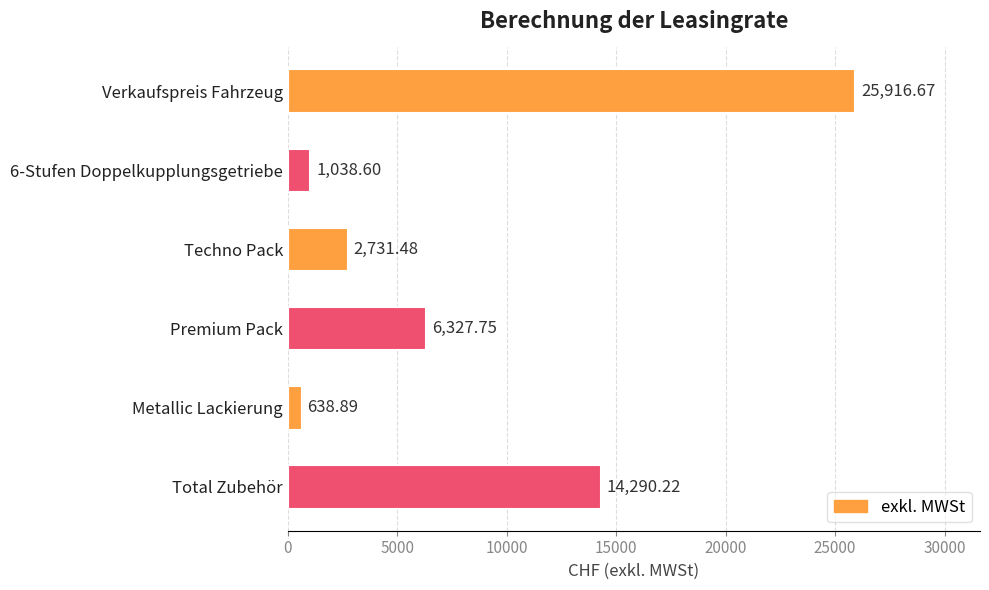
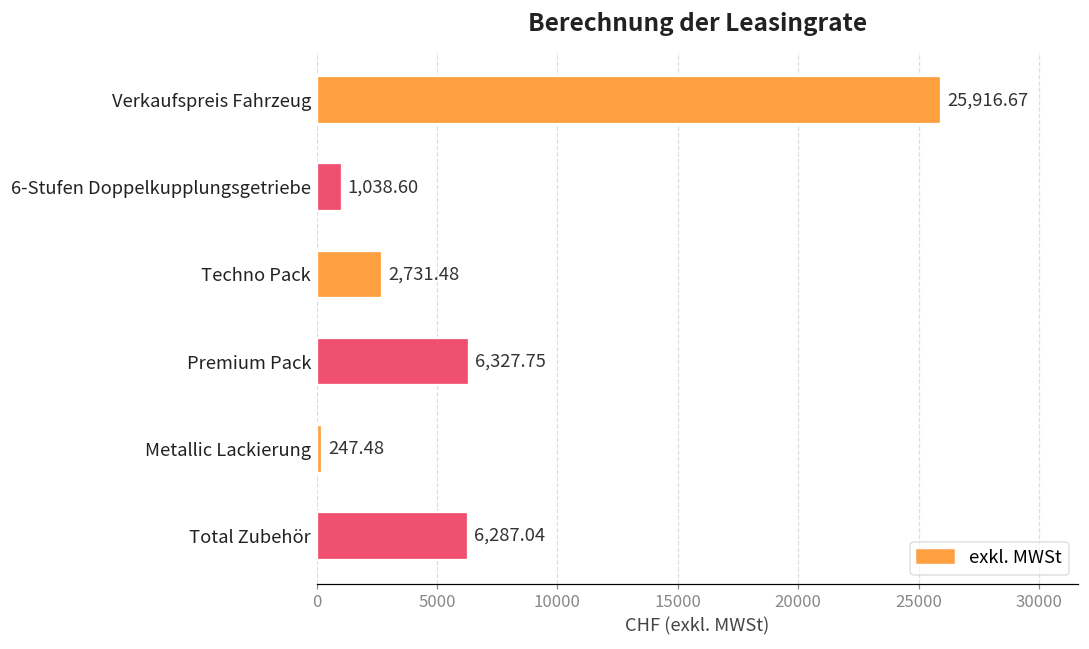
Metallic Lackierung: 638.89 -> 247.48
Total Zubehör: 14,290.22 -> 6,287.04
